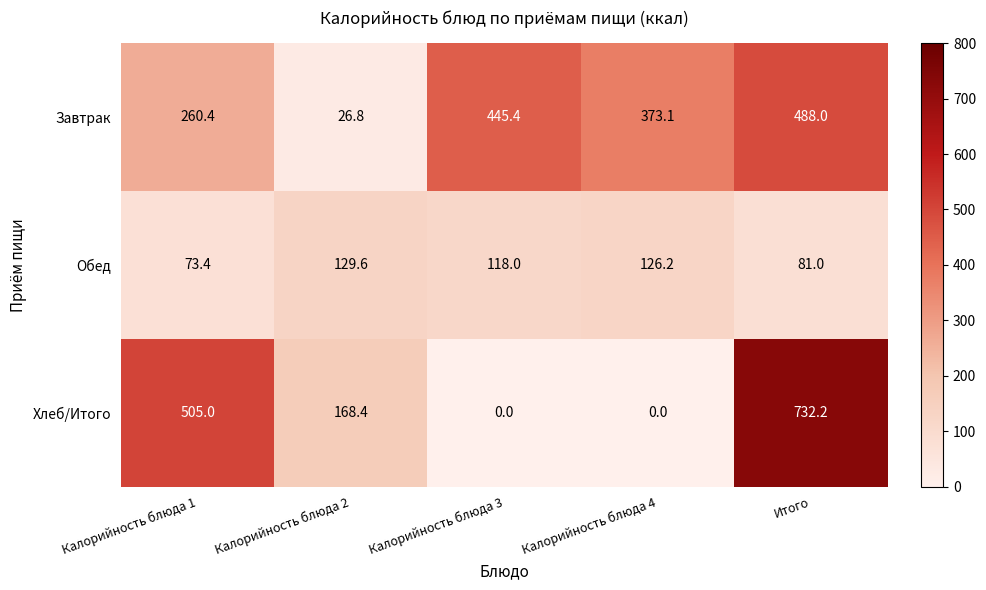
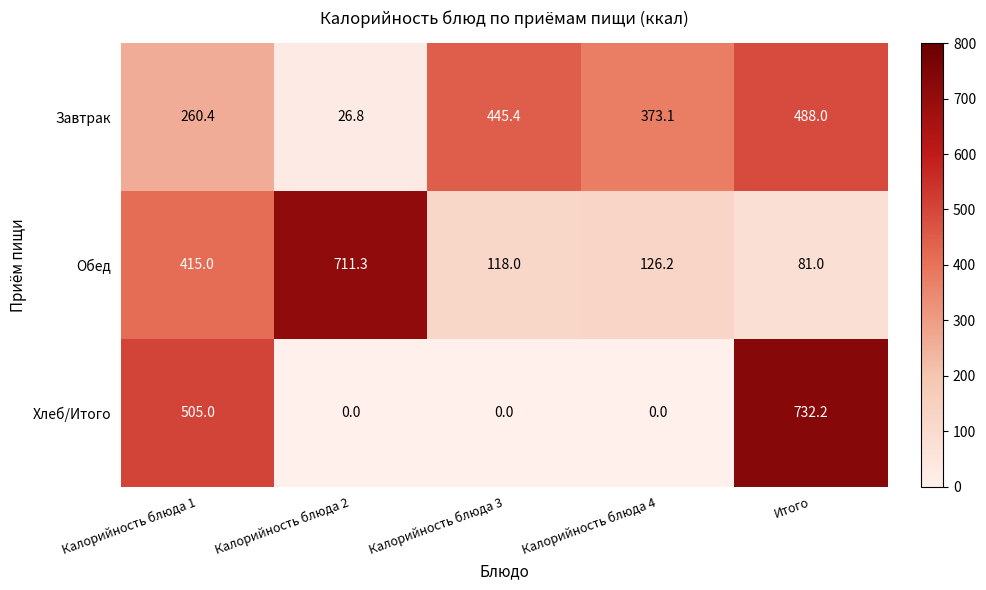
Обед, Калорийность блюда 1: 73.4 -> 415.0
Обед, Калорийность блюда 2: 129.6 -> 711.3
Хлеб/Итого, Калорийность блюда 2: 168.4 -> 0.0
